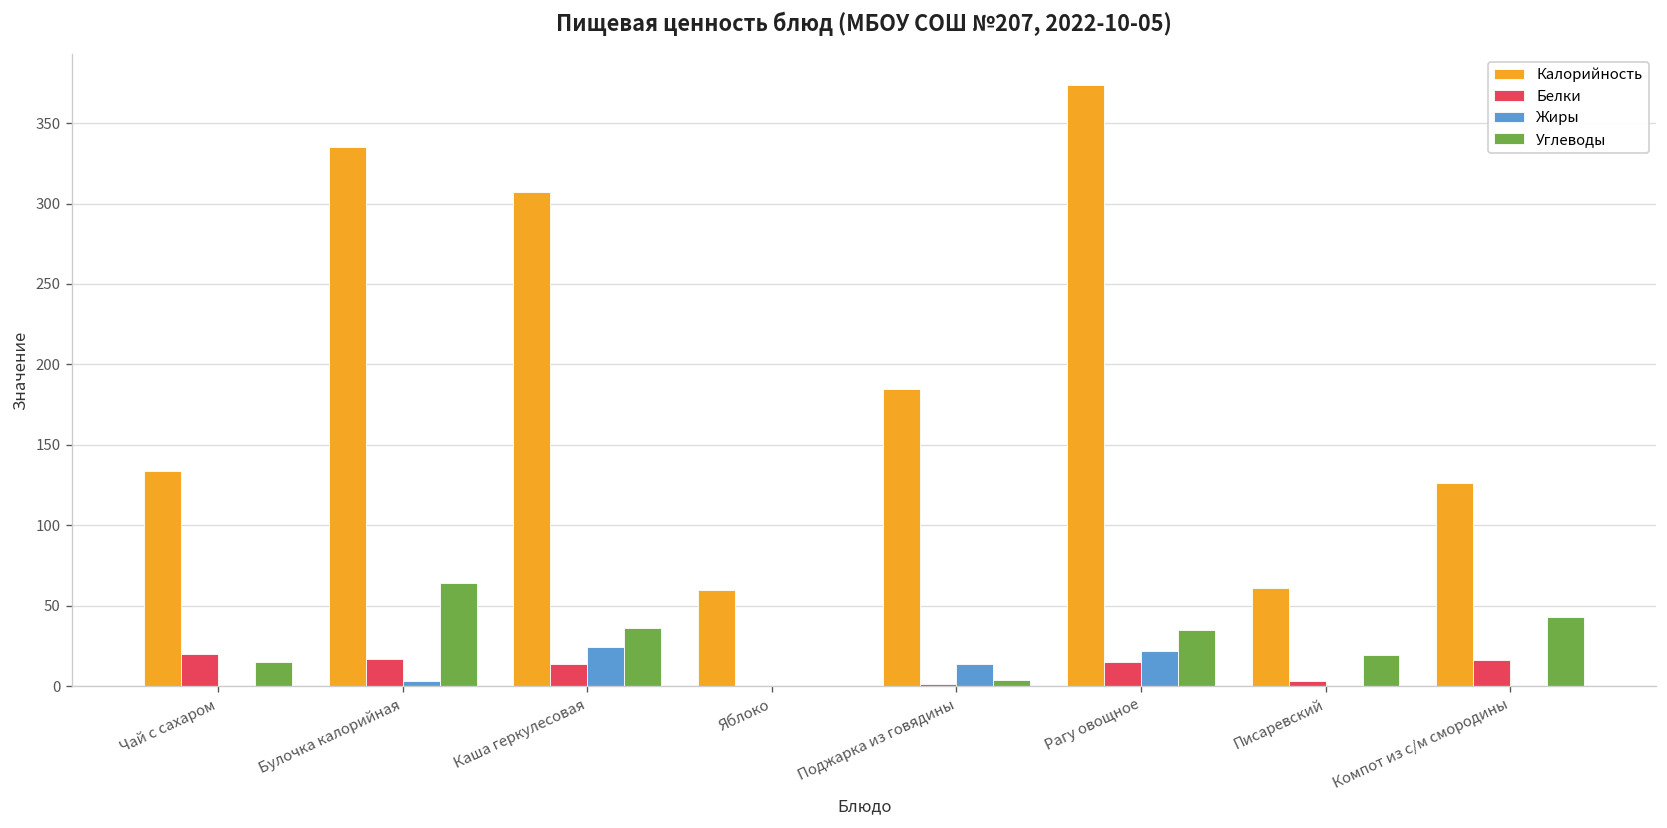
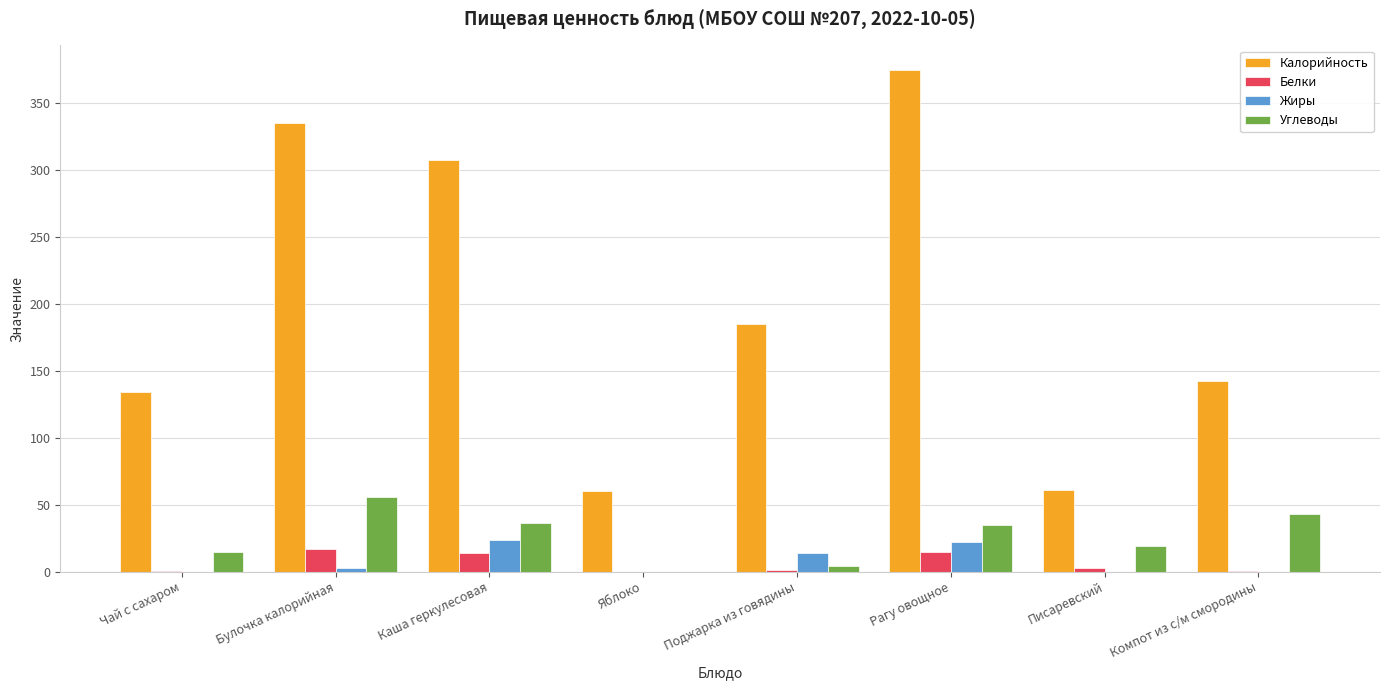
Белки, Чай с сахаром: 20 -> 0
Углеводы, Булочка калорийная: 64 -> 56
Калорийность, Компот из с/м смородины: 126 -> 142
Белки, Компот из с/м смородины: 16 -> 0
